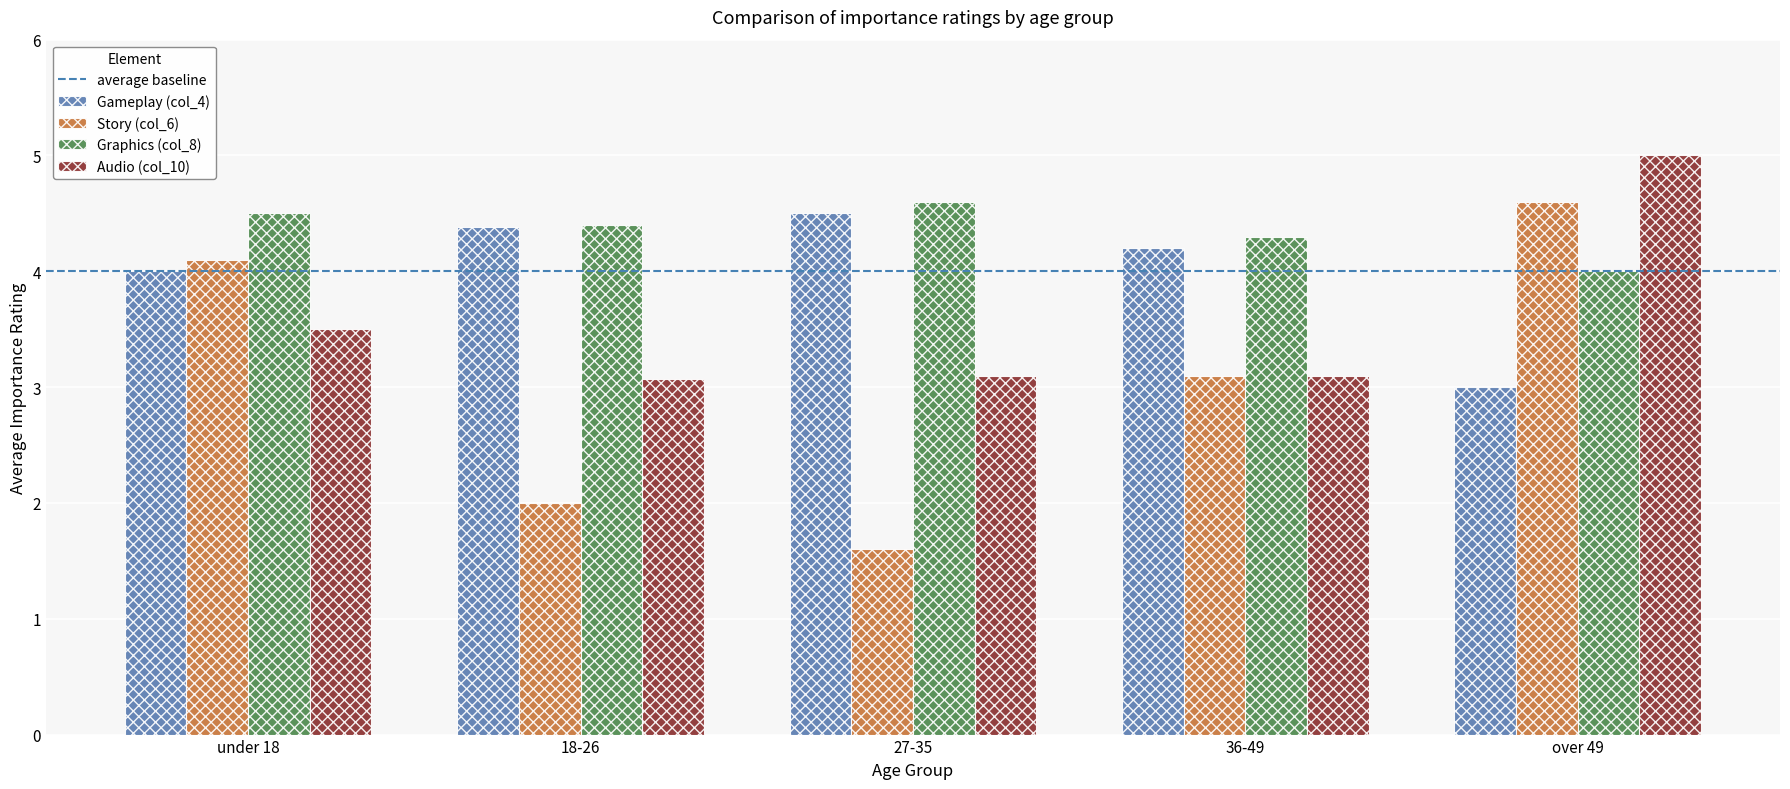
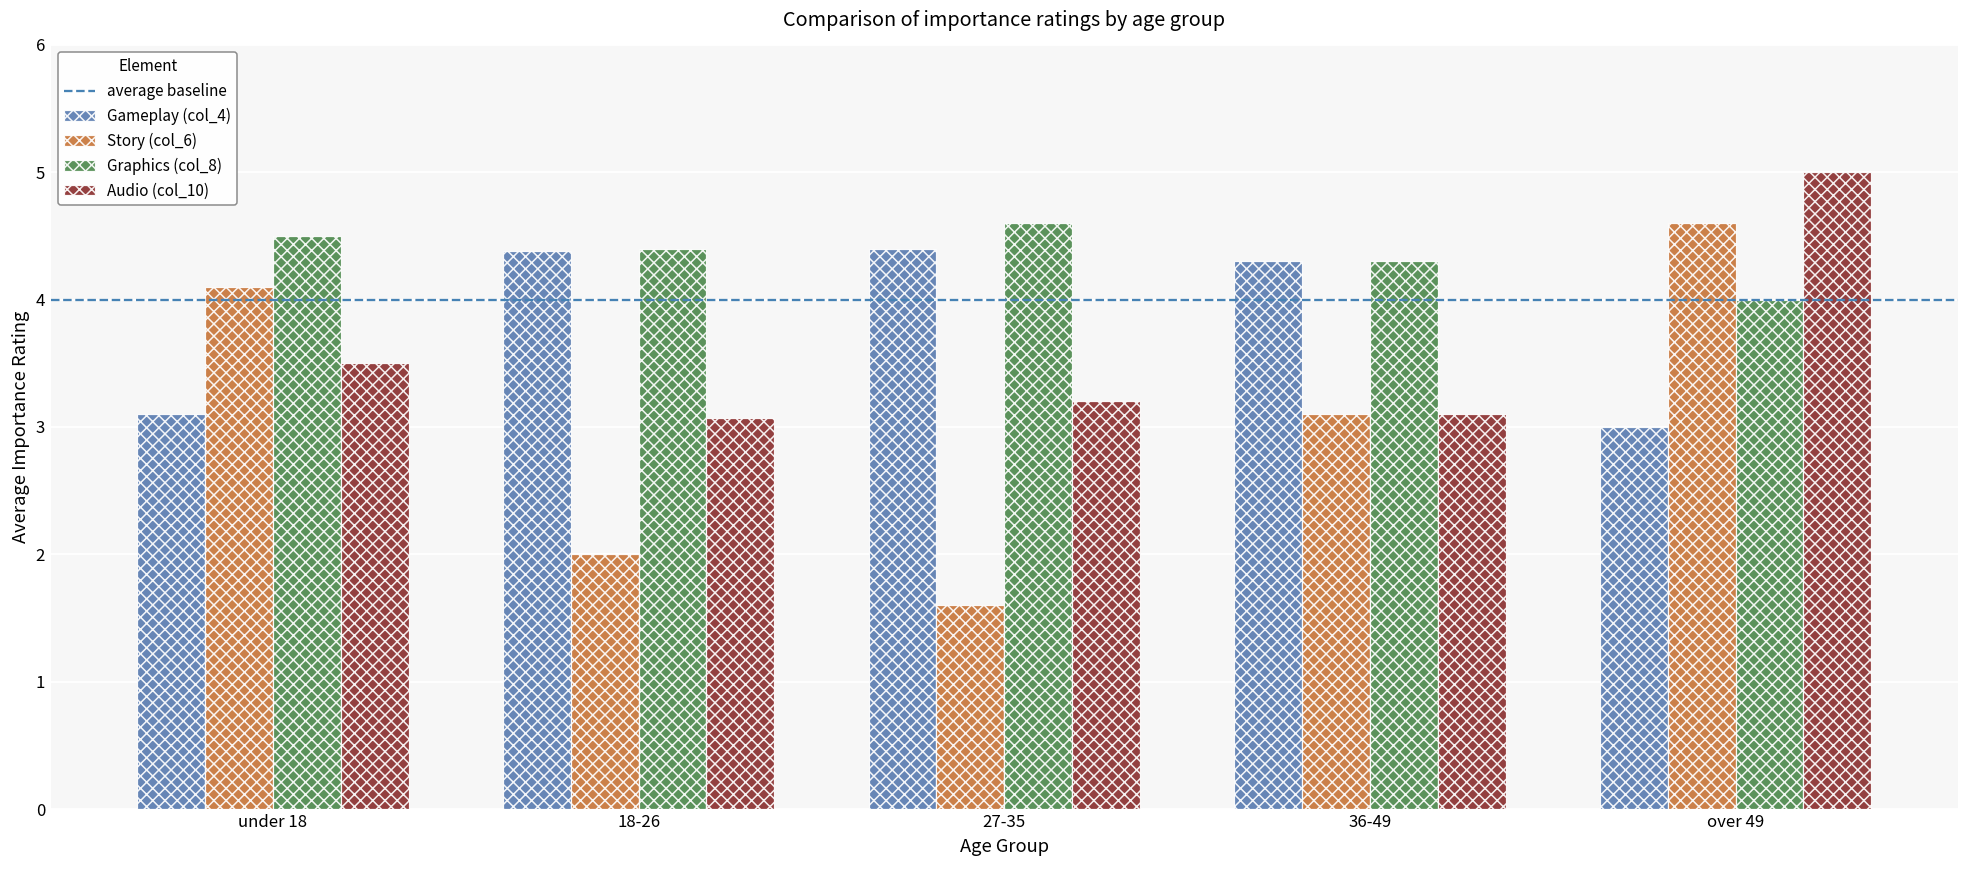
Gameplay (col_4), under 18: 4.0 -> 3.1
Gameplay (col_4), 27-35: 4.5 -> 4.4
Audio (col_10), 27-35: 3.1 -> 3.2
Gameplay (col_4), 36-49: 4.2 -> 4.3
